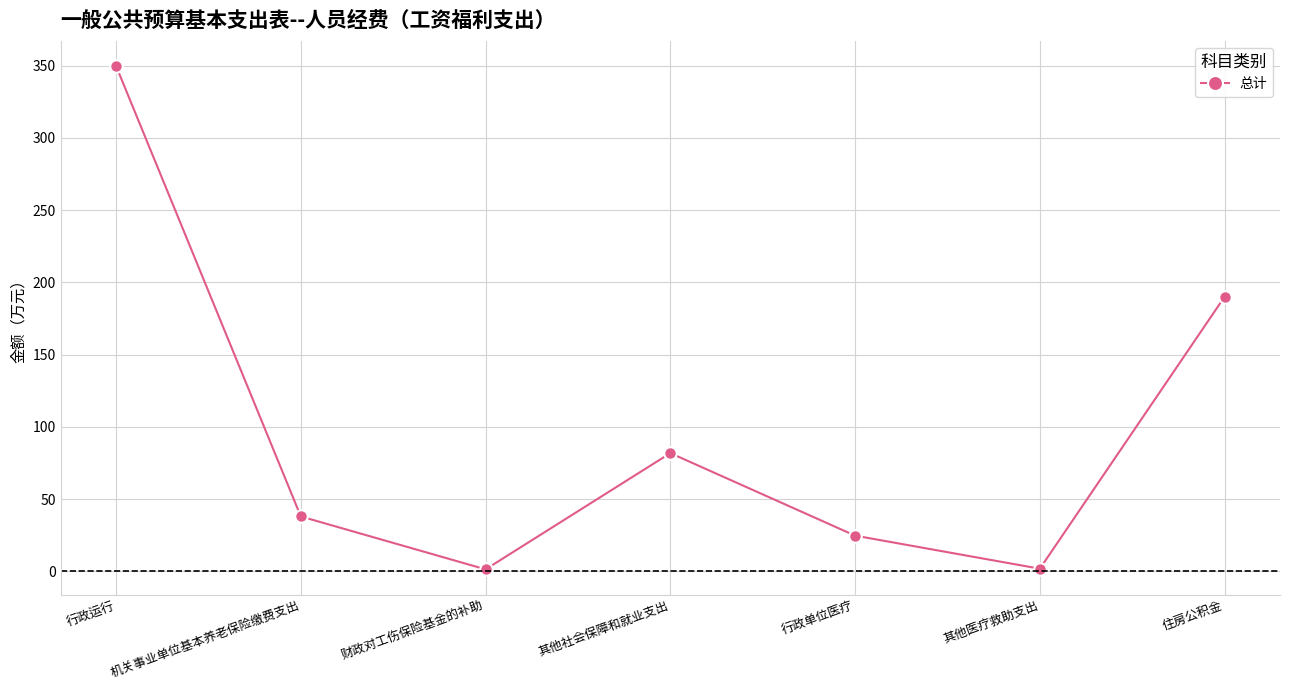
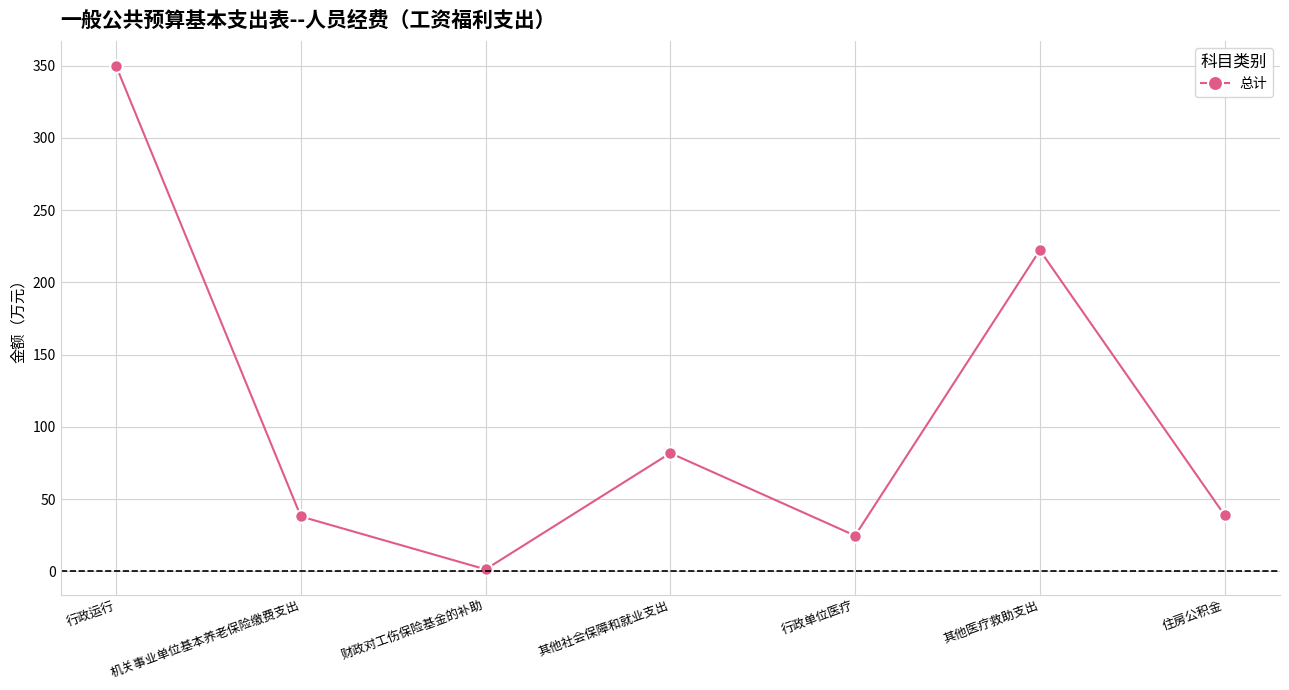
其他医疗救助支出: 2 -> 222
住房公积金: 190 -> 39
